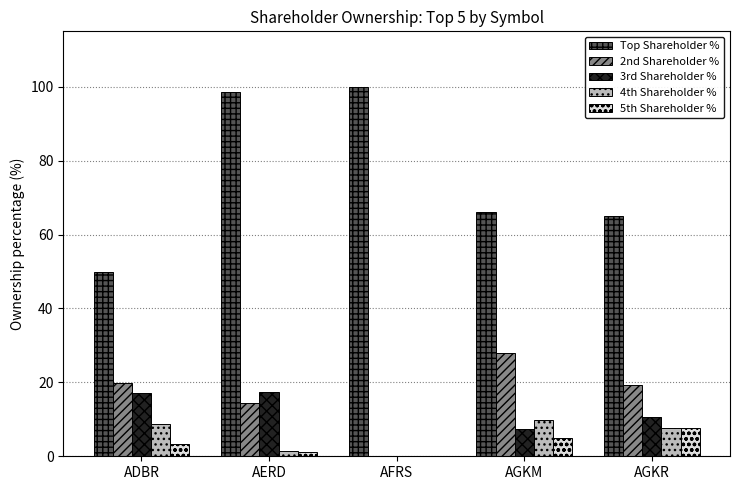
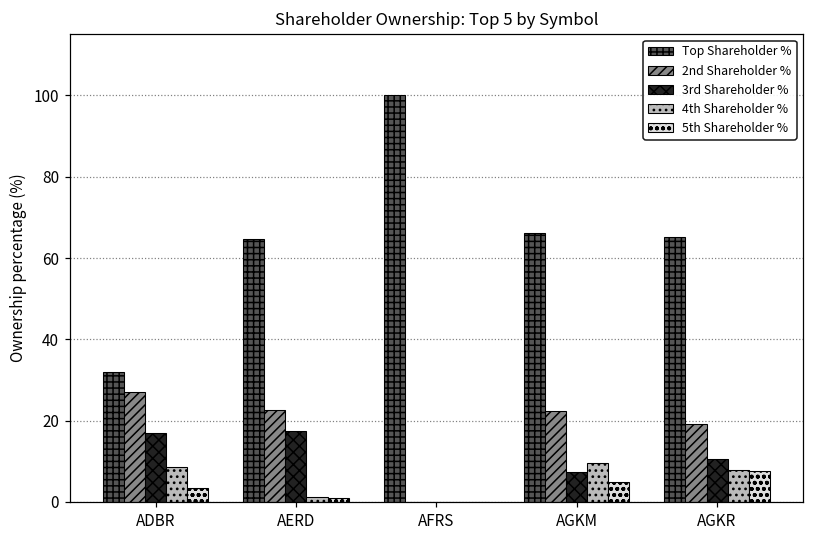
Top Shareholder %, ADBR: 50 -> 32
2nd Shareholder %, ADBR: 20 -> 27
Top Shareholder %, AERD: 99 -> 65
2nd Shareholder %, AERD: 14 -> 23
2nd Shareholder %, AGKM: 28 -> 22
